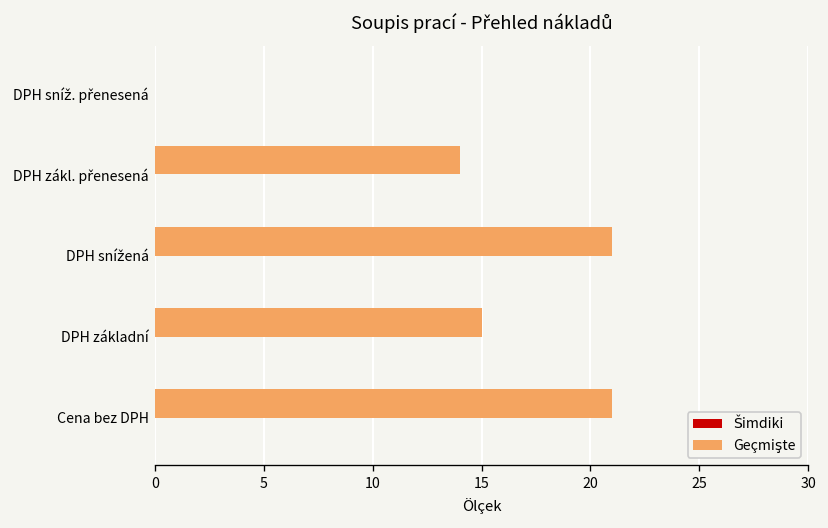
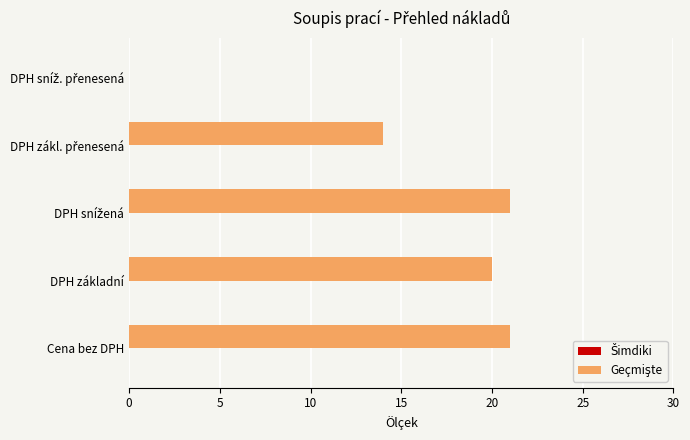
Geçmişte, DPH základní: 15 -> 20
